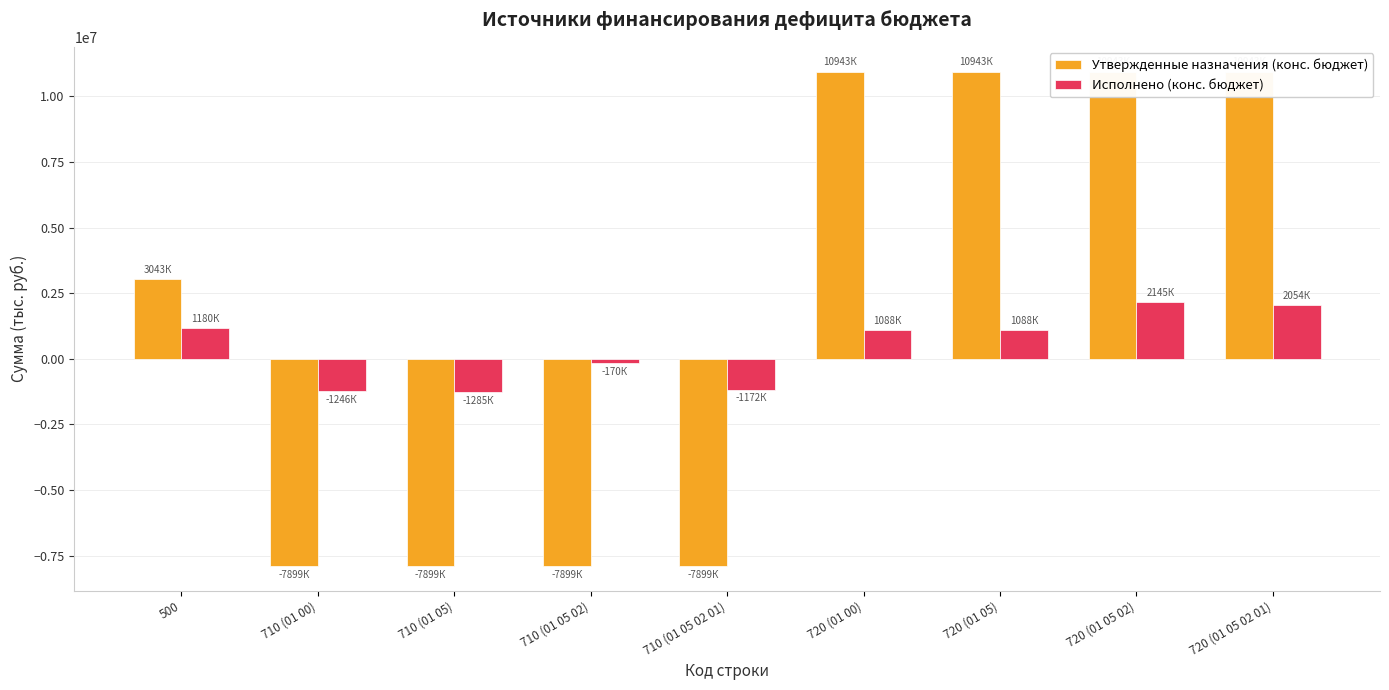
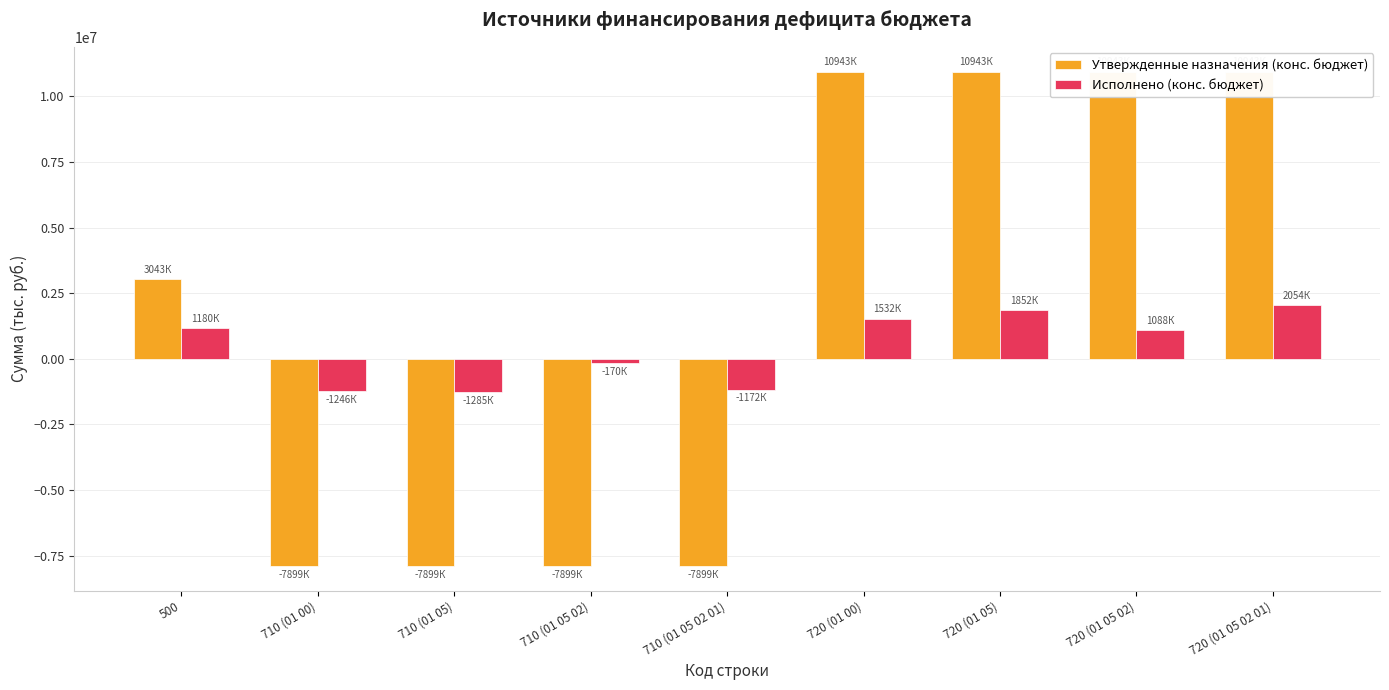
Исполнено (конс. бюджет), 720 (01 00): 1088К -> 1532К
Исполнено (конс. бюджет), 720 (01 05): 1088К -> 1852К
Исполнено (конс. бюджет), 720 (01 05 02): 2145К -> 1088К
